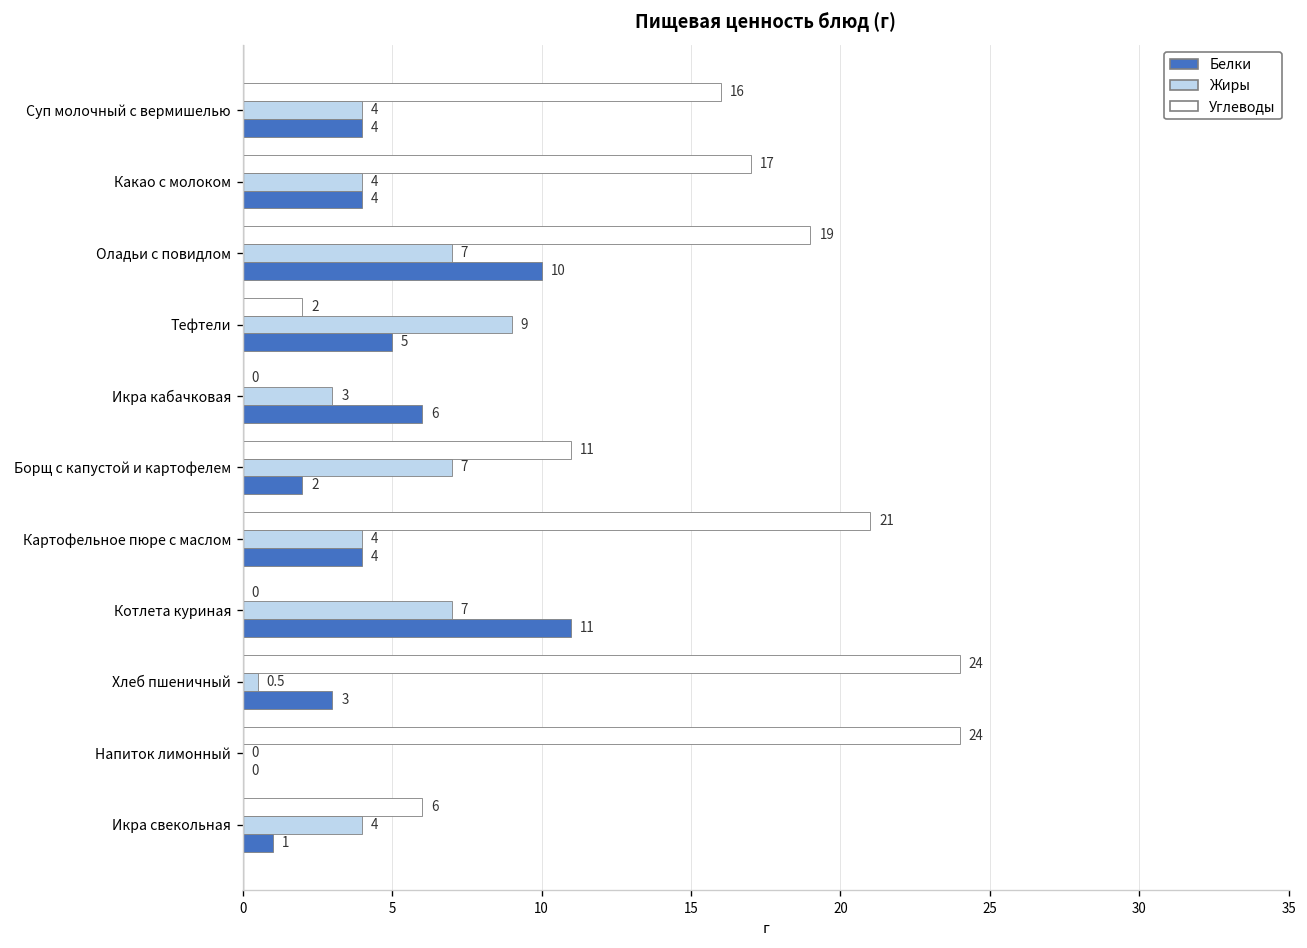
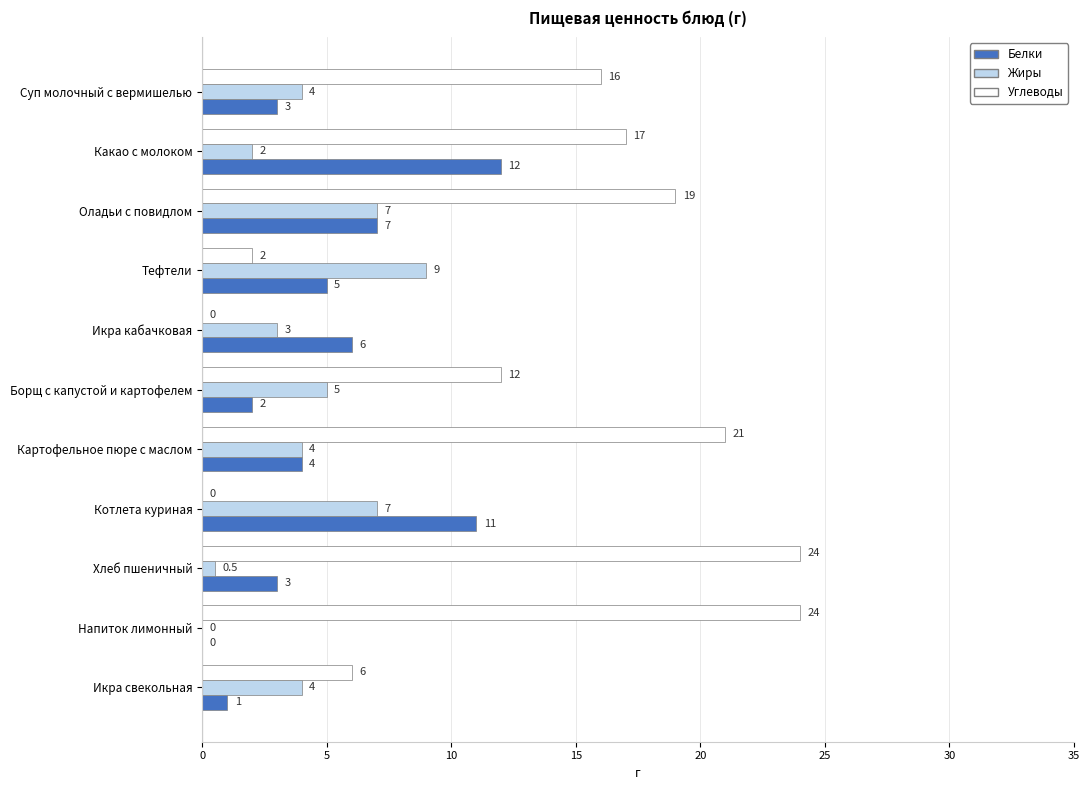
Белки, Суп молочный с вермишелью: 4 -> 3
Жиры, Какао с молоком: 4 -> 2
Белки, Какао с молоком: 4 -> 12
Белки, Оладьи с повидлом: 10 -> 7
Углеводы, Борщ с капустой и картофелем: 11 -> 12
Жиры, Борщ с капустой и картофелем: 7 -> 5
